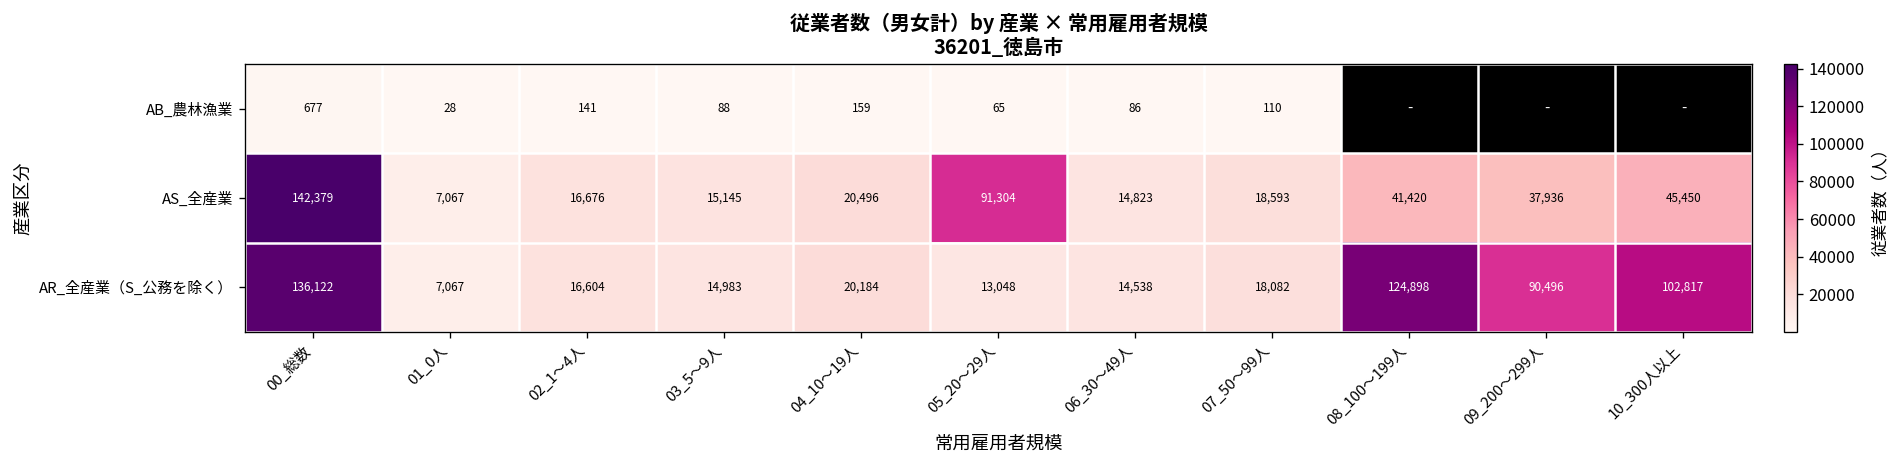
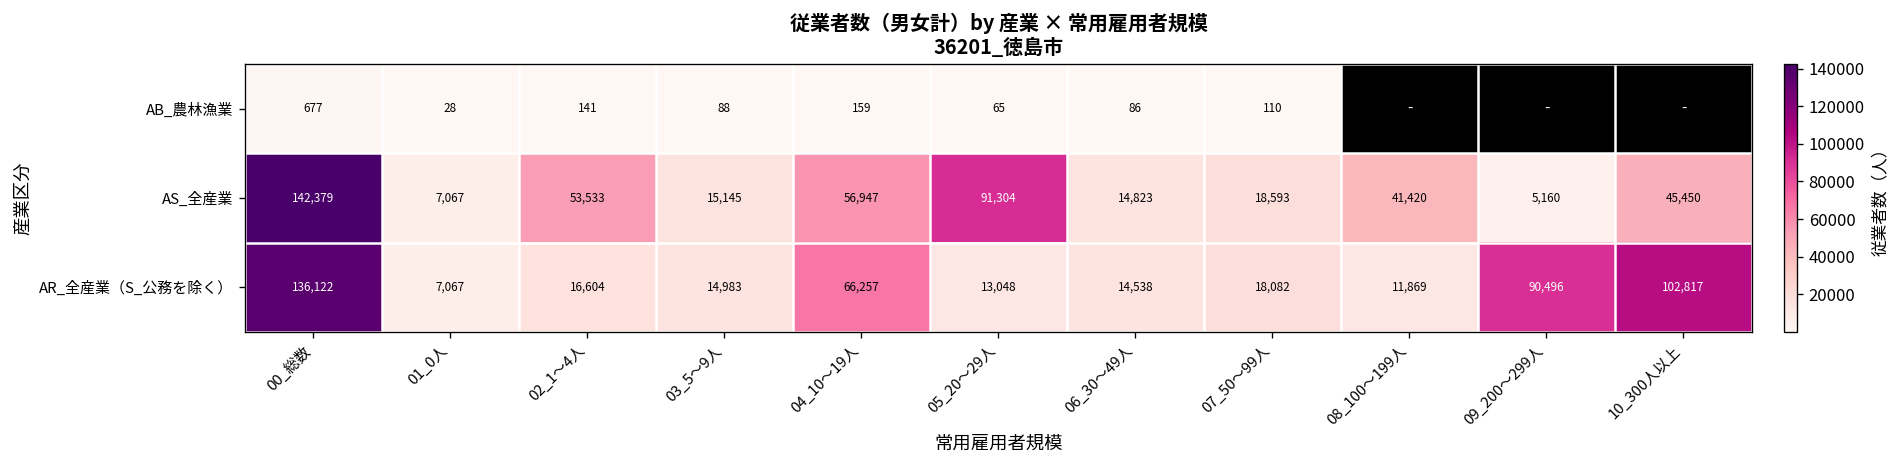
AS_全産業, 02_1～4人: 16,676 -> 53,533
AS_全産業, 04_10～19人: 20,496 -> 56,947
AS_全産業, 09_200～299人: 37,936 -> 5,160
AR_全産業（S_公務を除く）, 04_10～19人: 20,184 -> 66,257
AR_全産業（S_公務を除く）, 08_100～199人: 124,898 -> 11,869
